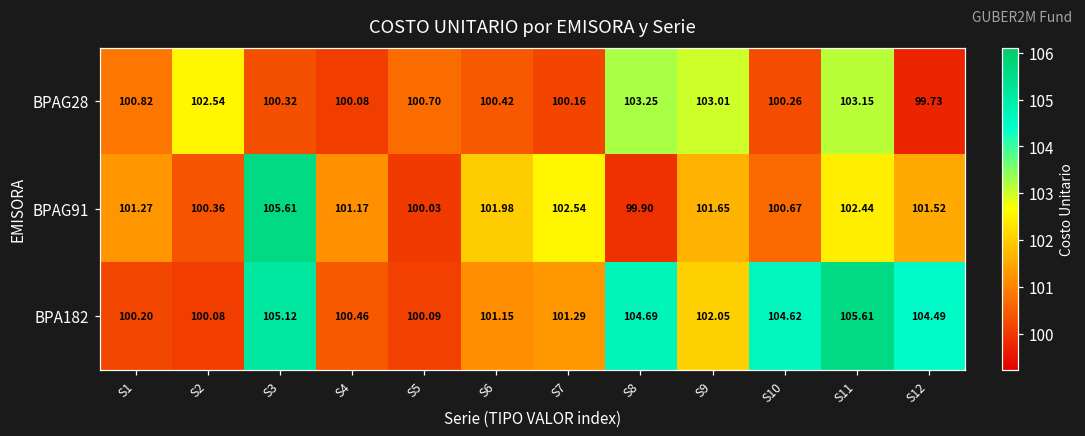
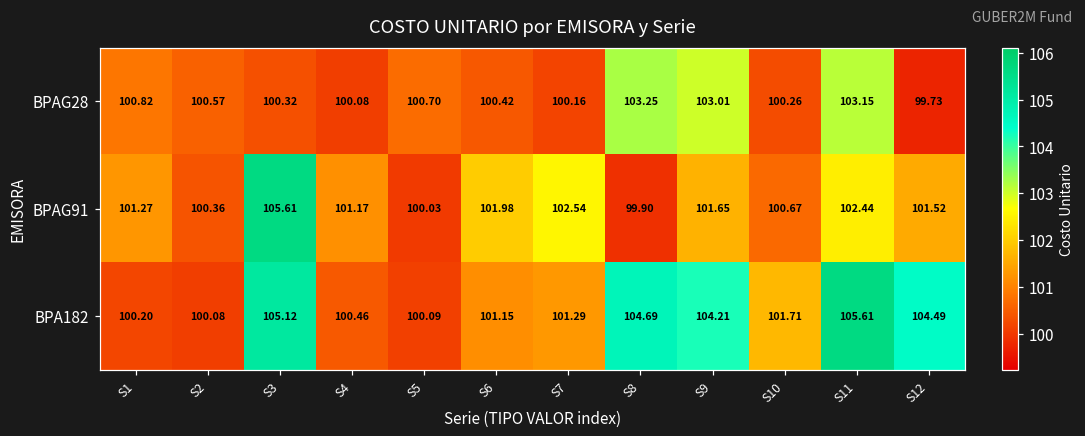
BPAG28, S2: 102.54 -> 100.57
BPA182, S9: 102.05 -> 104.21
BPA182, S10: 104.62 -> 101.71
